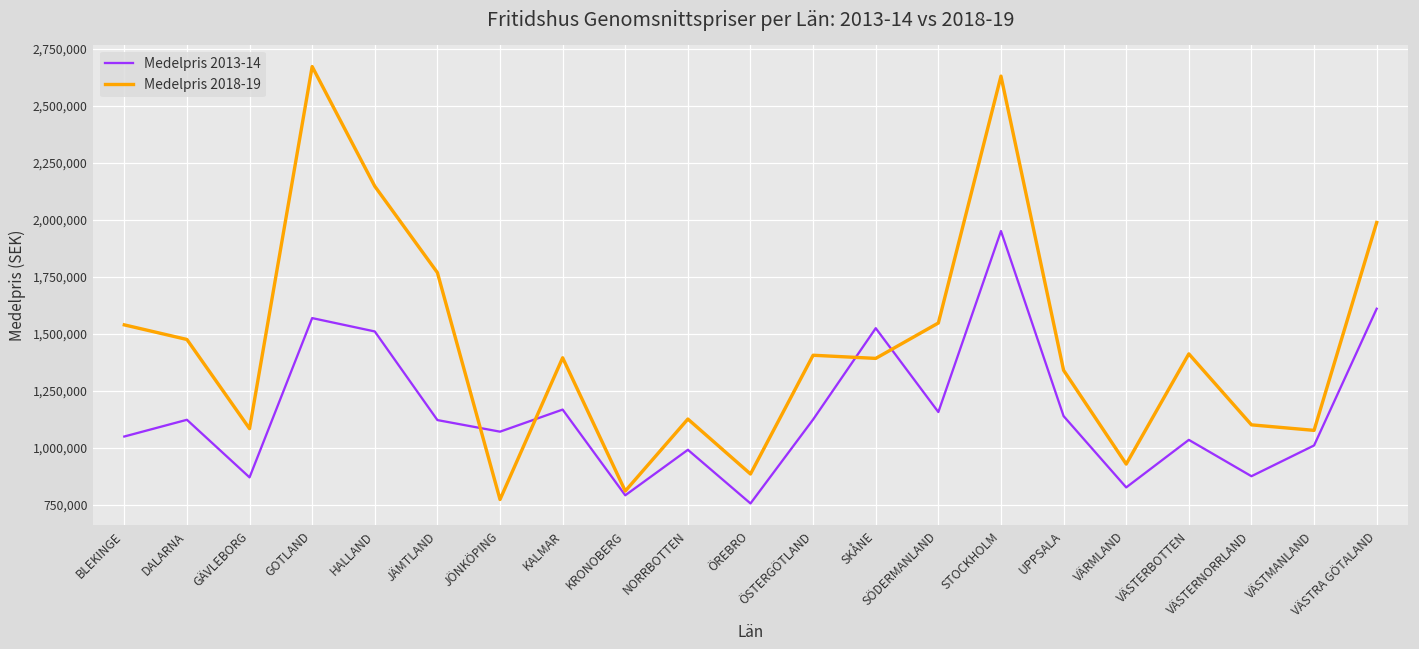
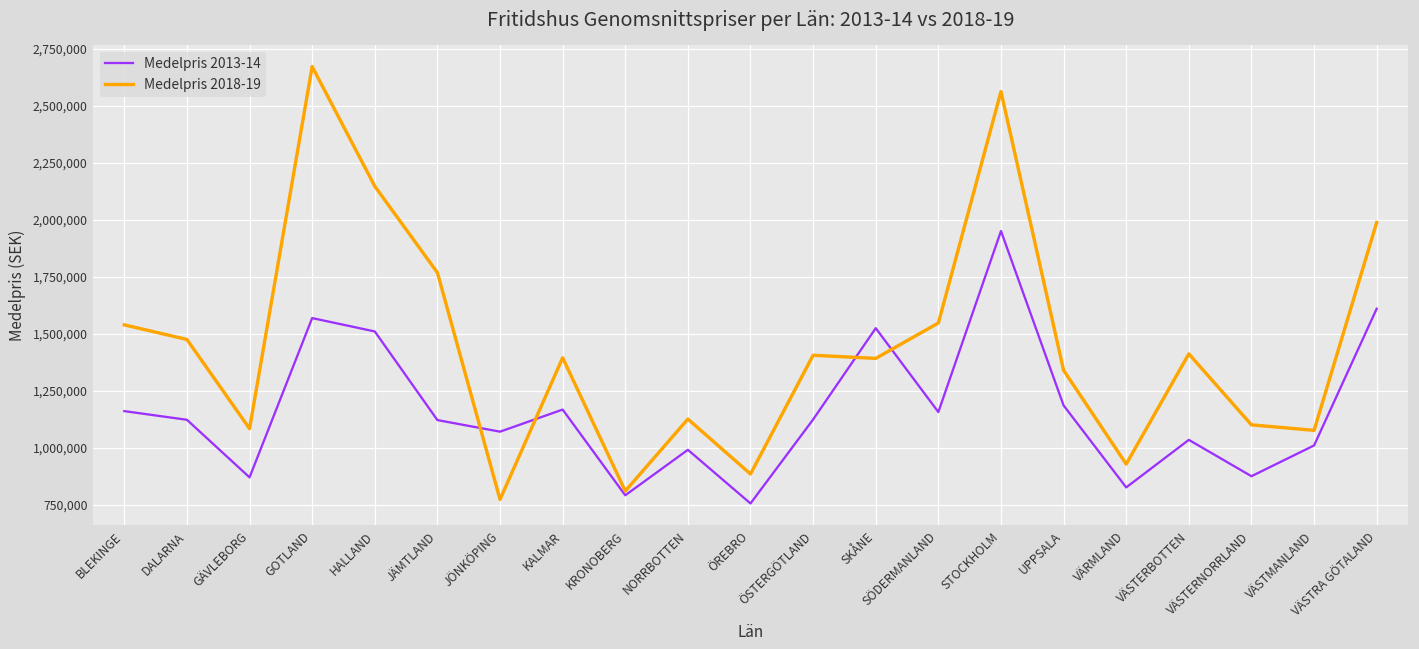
Medelpris 2013-14, BLEKINGE: 1,050,000 -> 1,160,000
Medelpris 2018-19, STOCKHOLM: 2,630,000 -> 2,560,000
Medelpris 2013-14, UPPSALA: 1,140,000 -> 1,190,000
